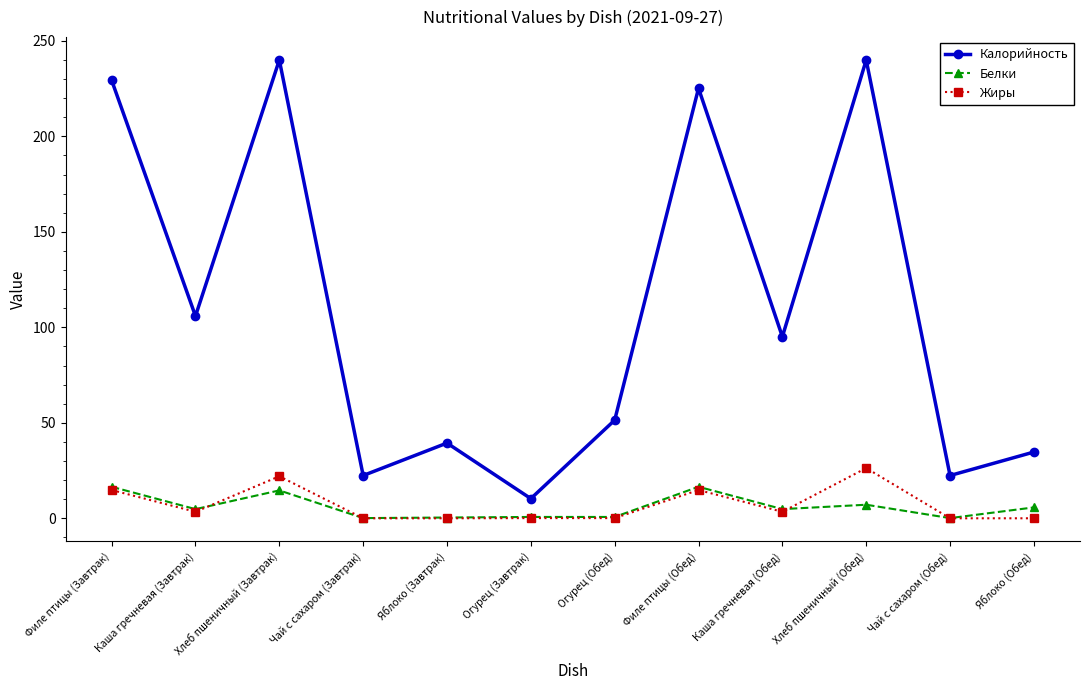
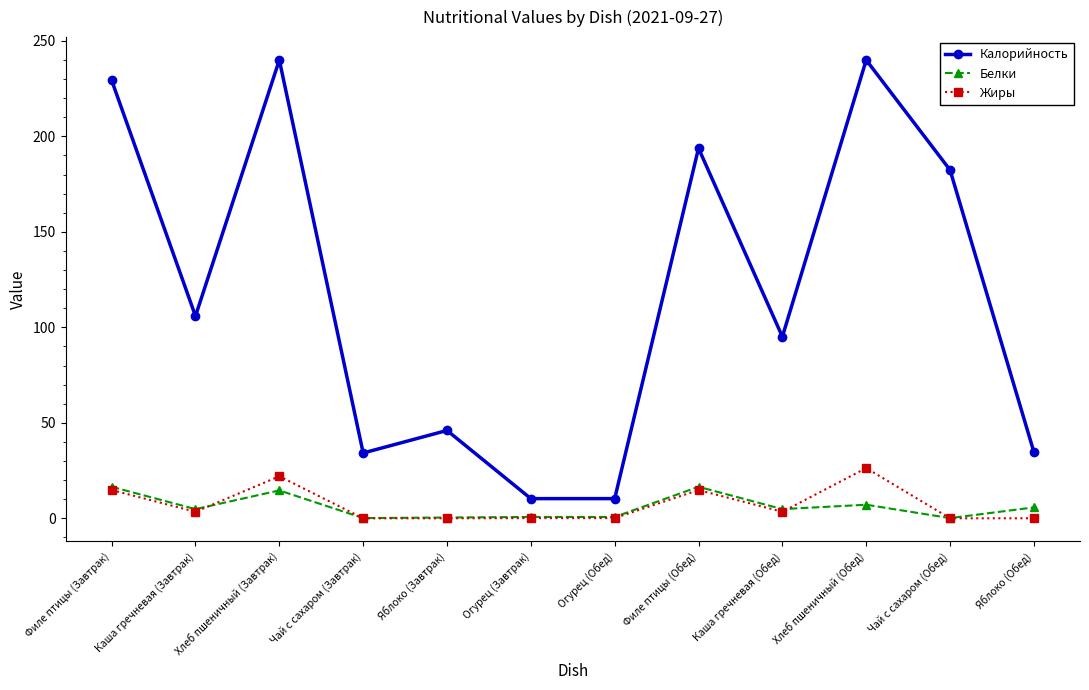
Калорийность, Чай с сахаром (Завтрак): 22 -> 34
Калорийность, Яблоко (Завтрак): 39 -> 46
Калорийность, Огурец (Обед): 51 -> 10
Калорийность, Филе птицы (Обед): 225 -> 194
Калорийность, Чай с сахаром (Обед): 22 -> 182
